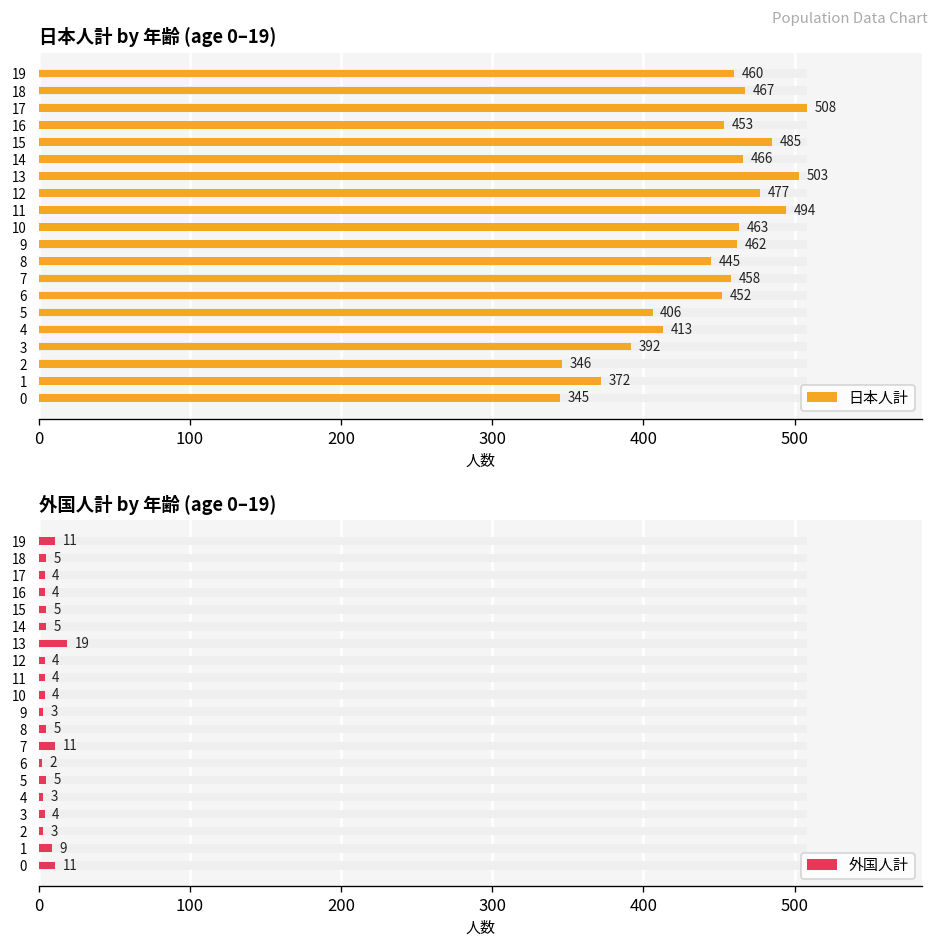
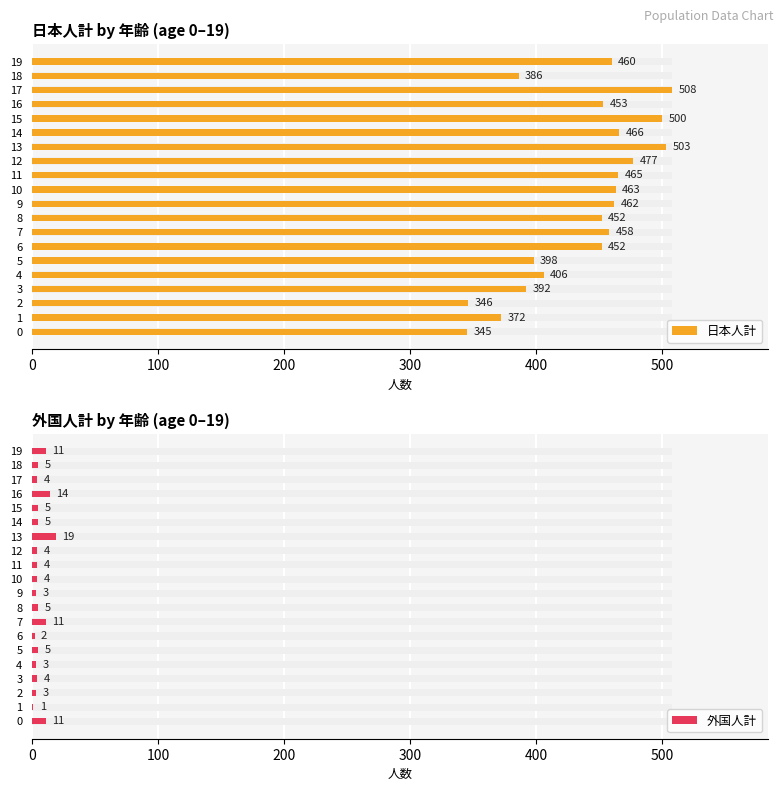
日本人計 by 年齢 (age 0–19), 日本人計, 18: 467 -> 386
日本人計 by 年齢 (age 0–19), 日本人計, 15: 485 -> 500
日本人計 by 年齢 (age 0–19), 日本人計, 11: 494 -> 465
日本人計 by 年齢 (age 0–19), 日本人計, 8: 445 -> 452
日本人計 by 年齢 (age 0–19), 日本人計, 5: 406 -> 398
日本人計 by 年齢 (age 0–19), 日本人計, 4: 413 -> 406
外国人計 by 年齢 (age 0–19), 外国人計, 16: 4 -> 14
外国人計 by 年齢 (age 0–19), 外国人計, 1: 9 -> 1
